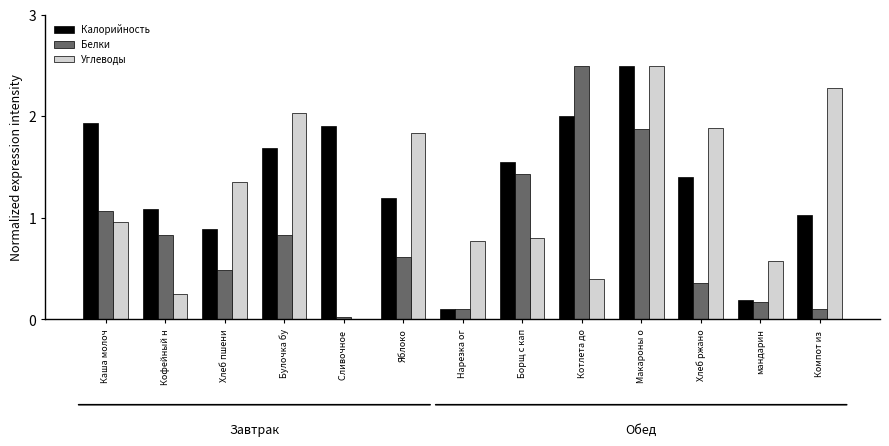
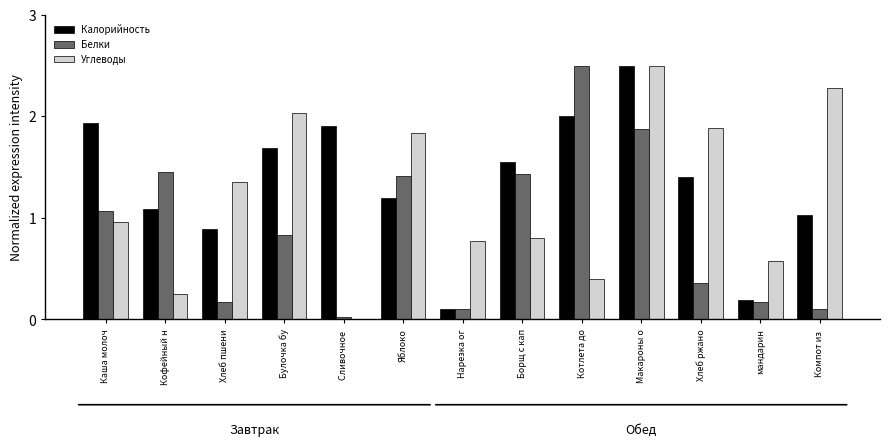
Белки, Кофейный н: 0.83 -> 1.45
Белки, Хлеб пшени: 0.49 -> 0.17
Белки, Яблоко: 0.62 -> 1.41
